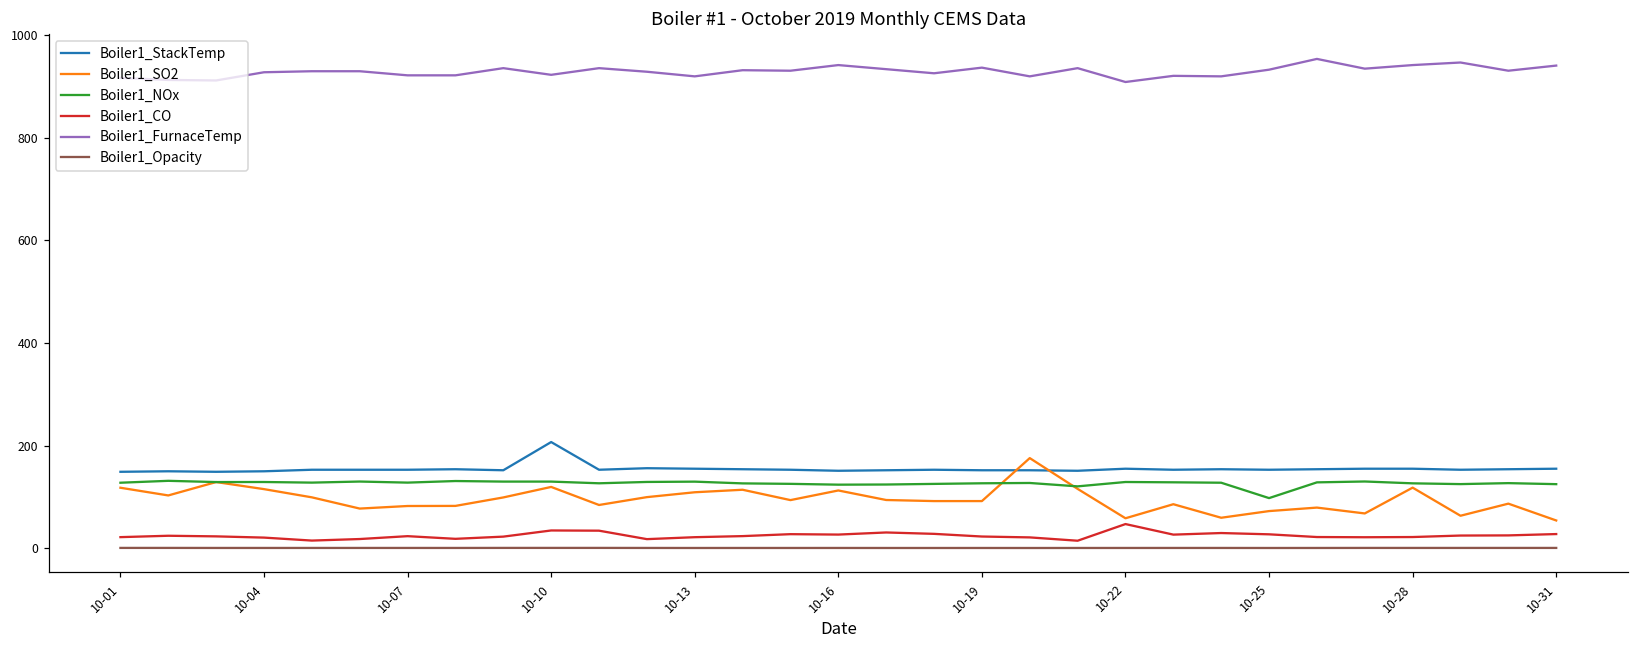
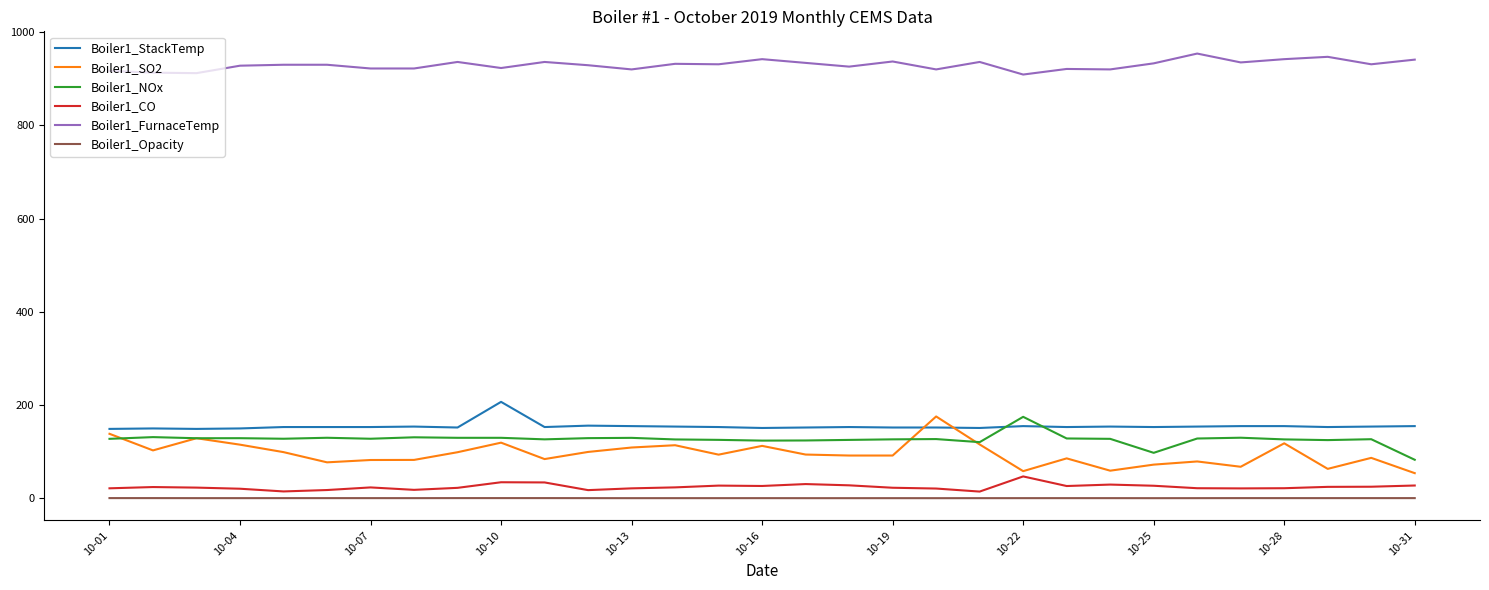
Boiler1_SO2, 10-01: 120 -> 140
Boiler1_NOx, 10-22: 130 -> 170
Boiler1_NOx, 10-31: 120 -> 80
